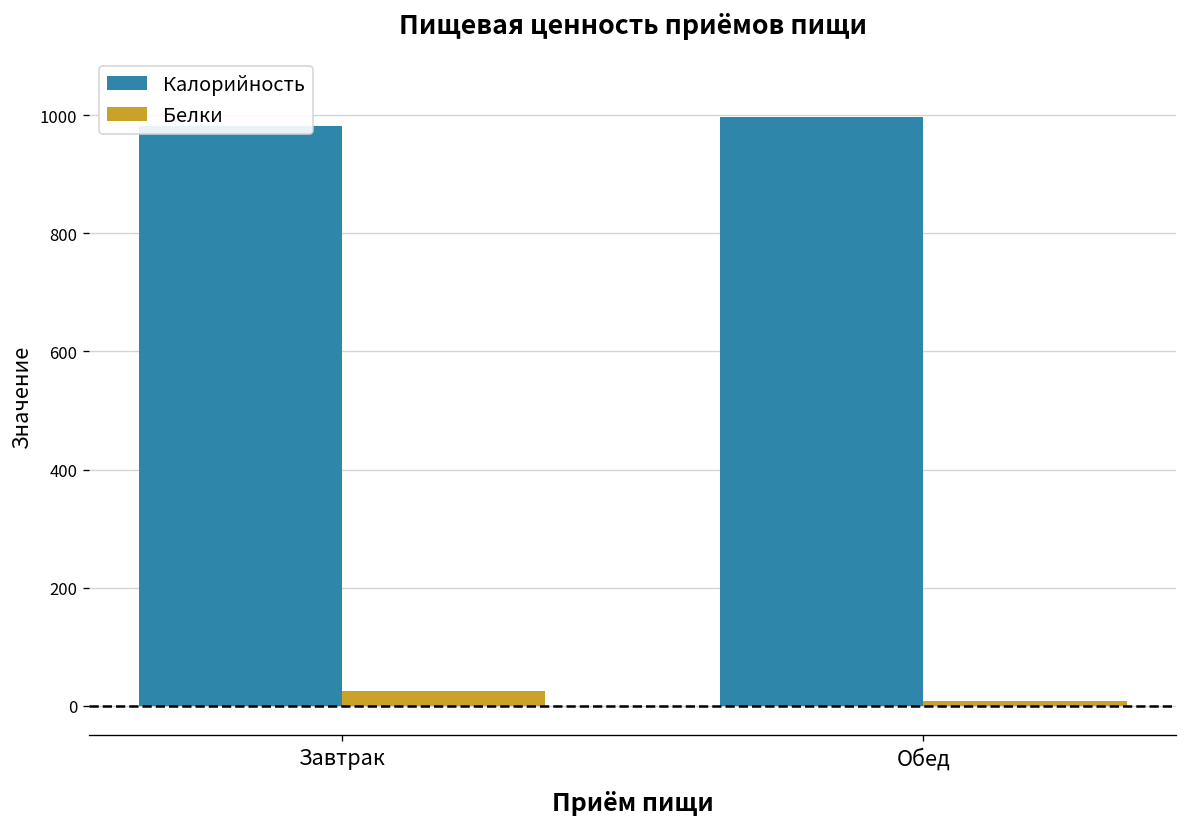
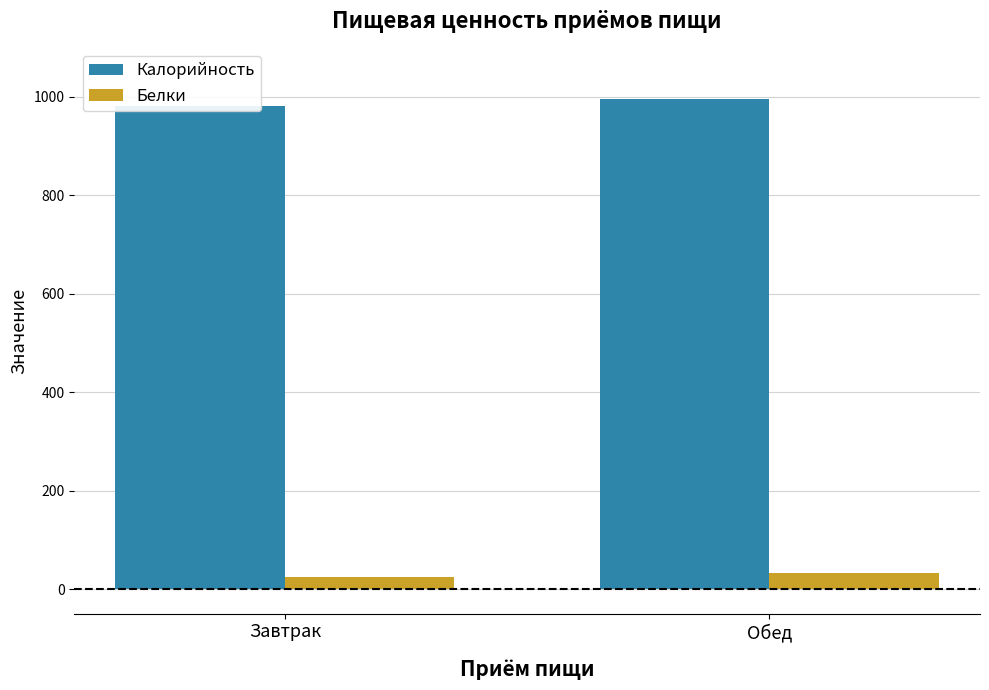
Белки, Обед: 10 -> 30
